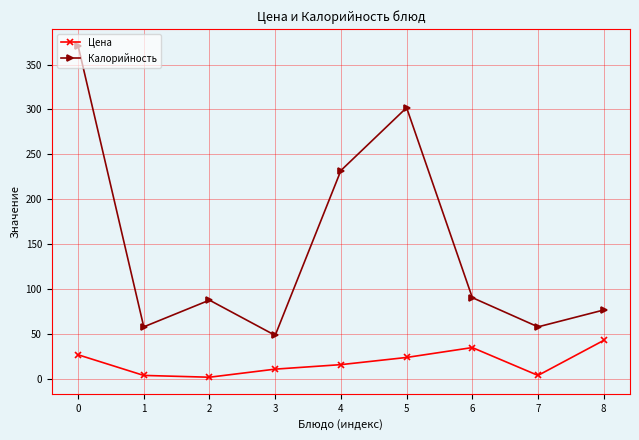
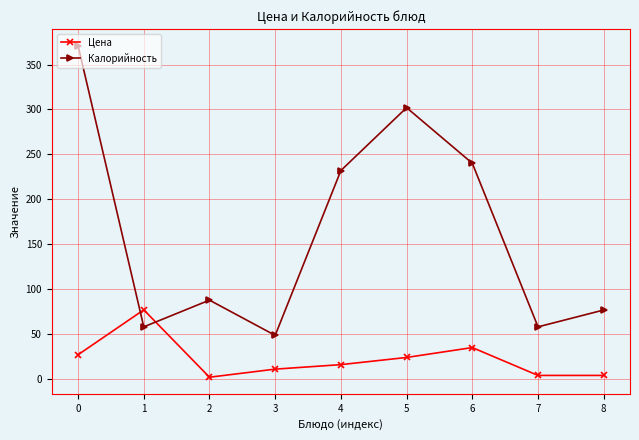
Цена, 1: 0 -> 80
Калорийность, 6: 90 -> 240
Цена, 8: 40 -> 0
